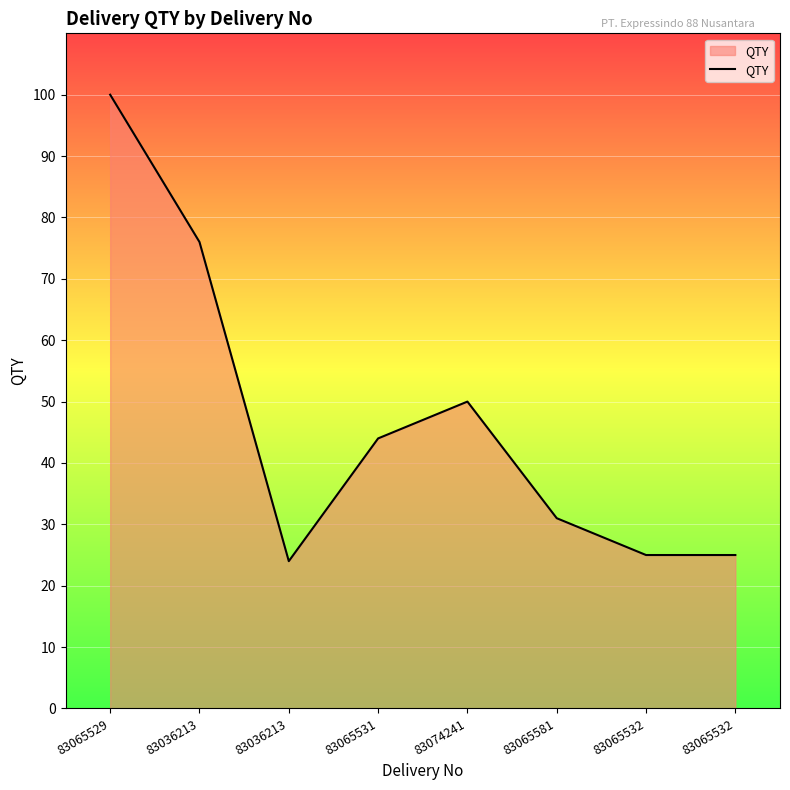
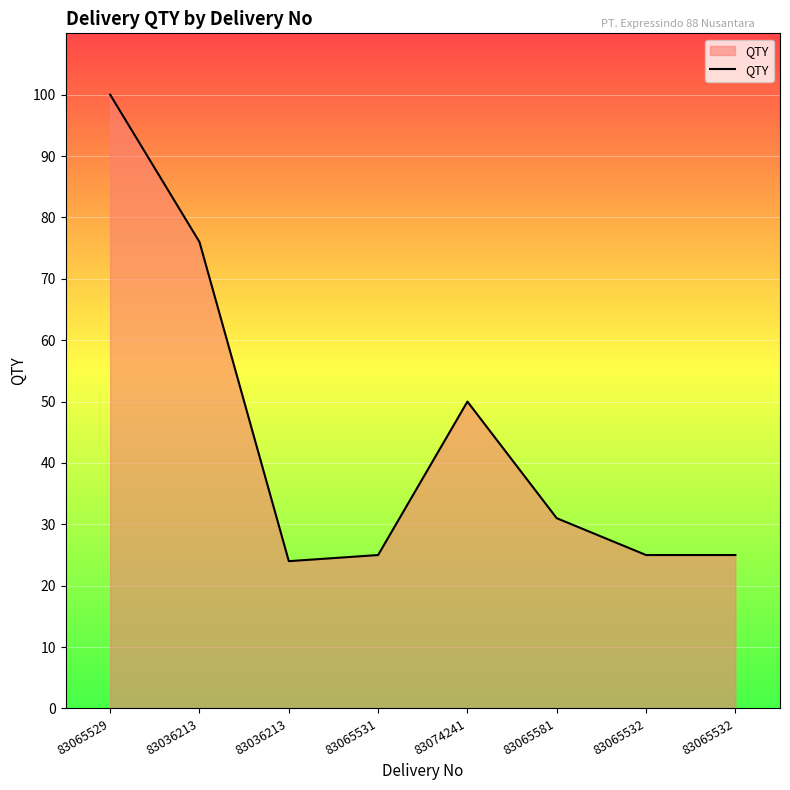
83065531: 44 -> 25
